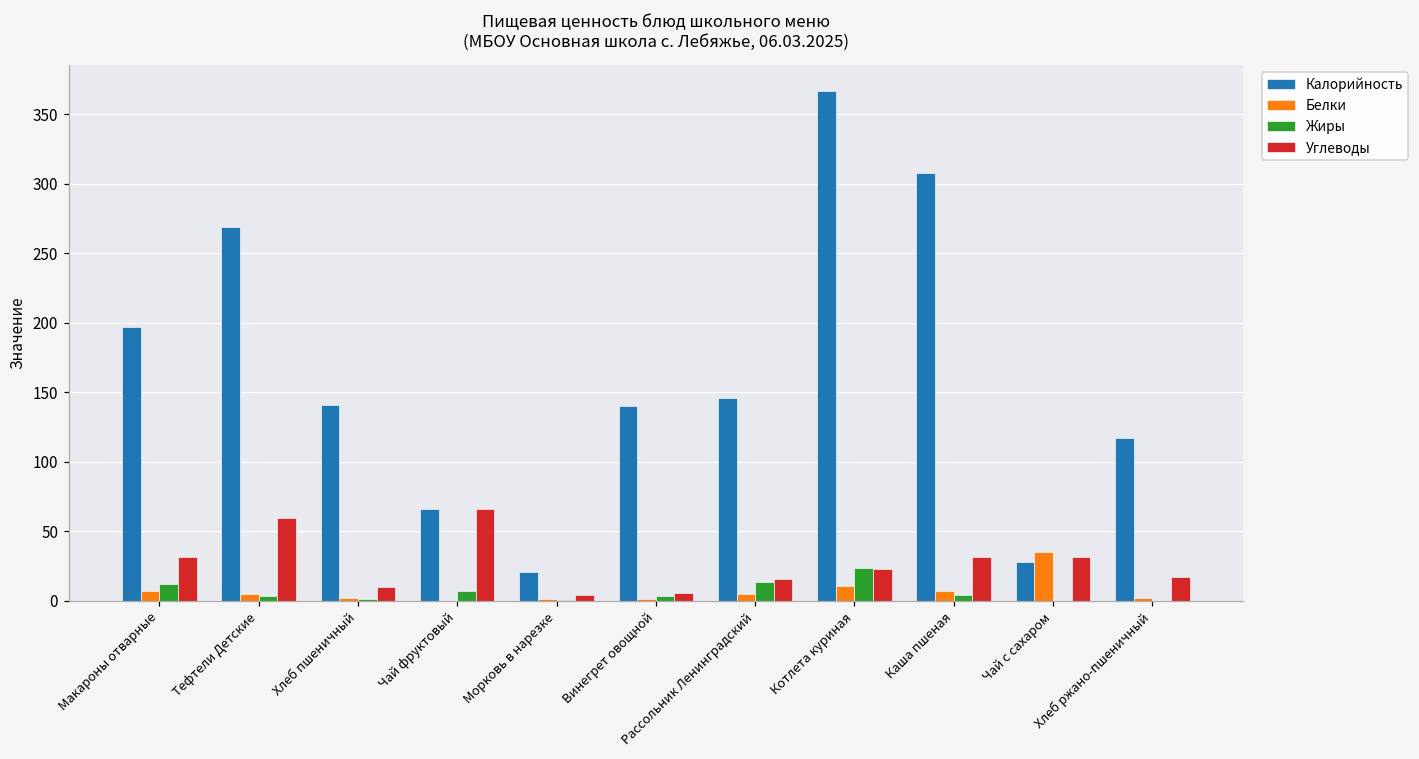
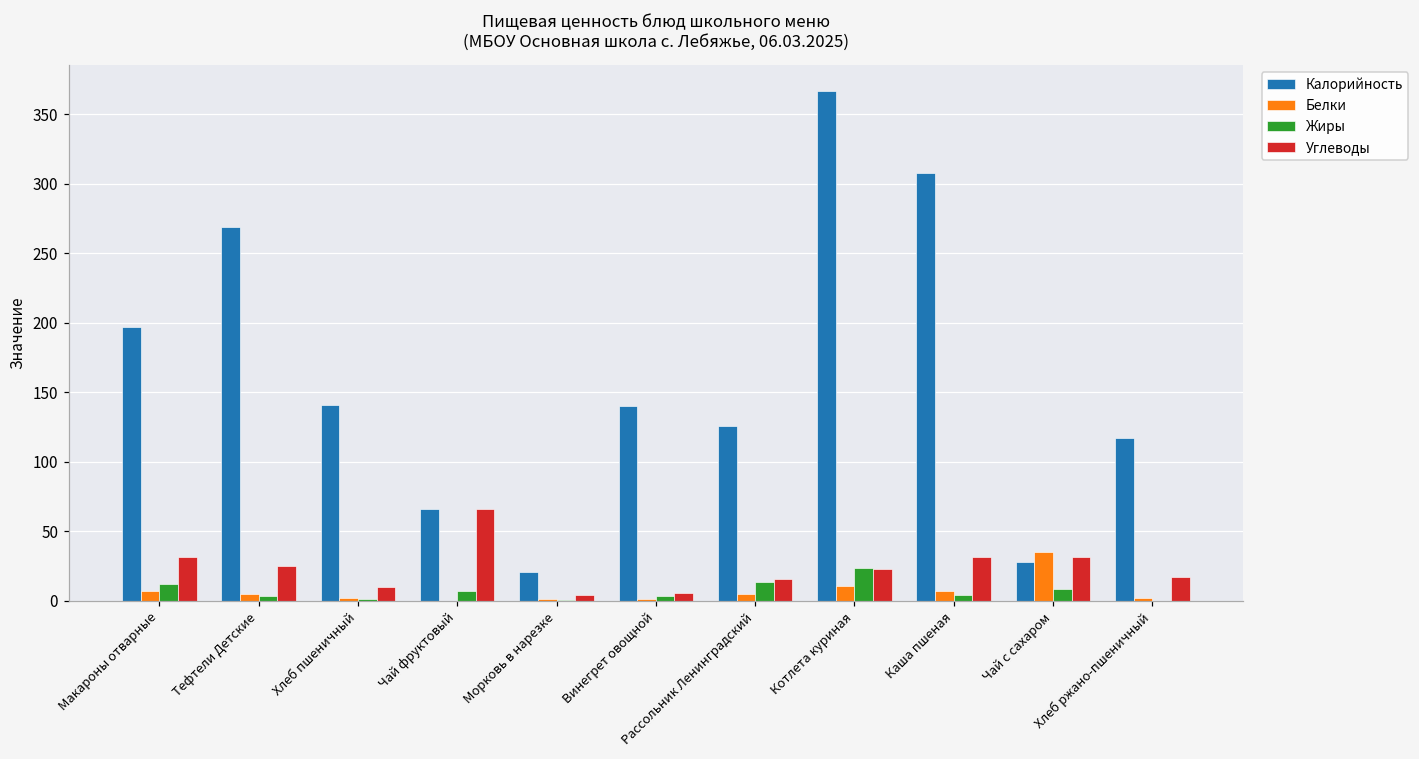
Углеводы, Тефтели Детские: 60 -> 25
Калорийность, Рассольник Ленинградский: 146 -> 126
Жиры, Чай с сахаром: 0 -> 8
